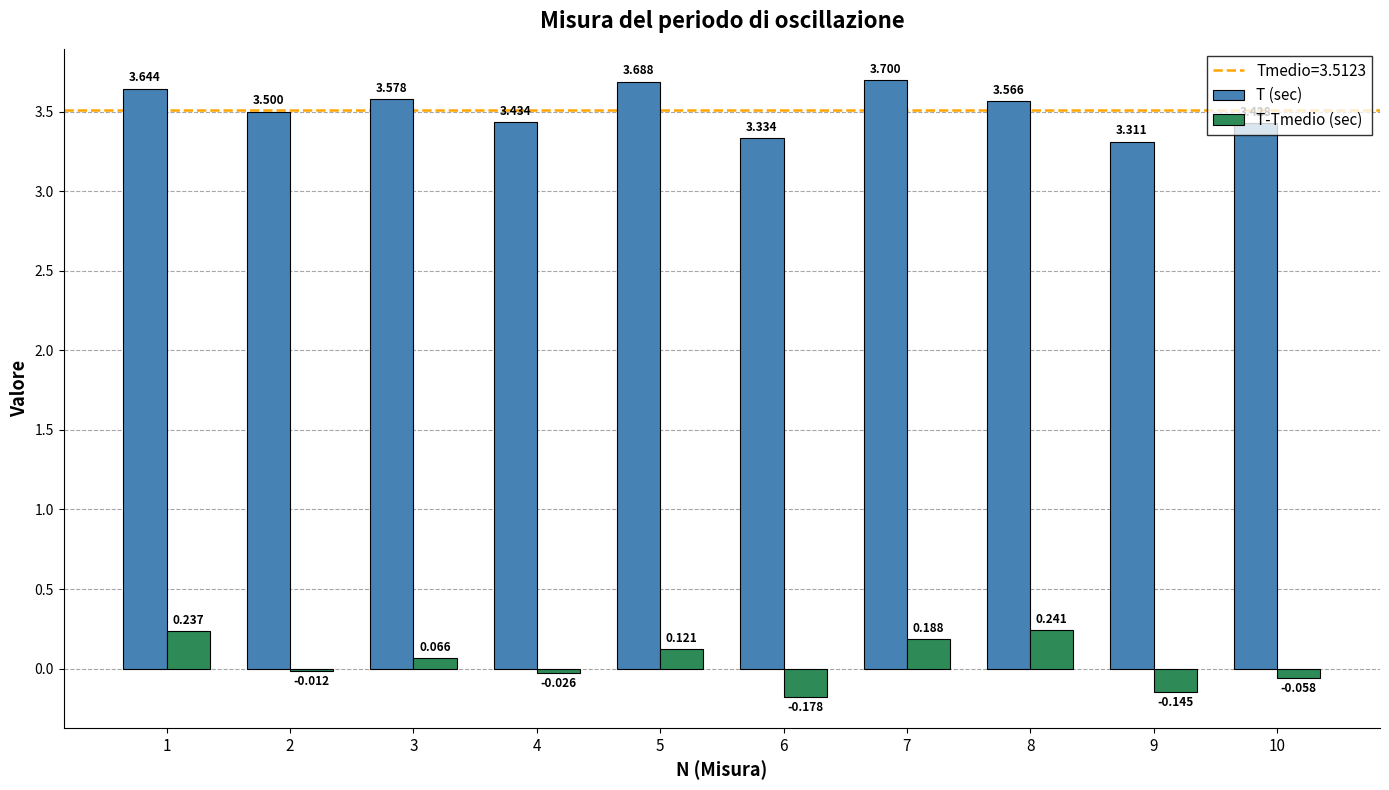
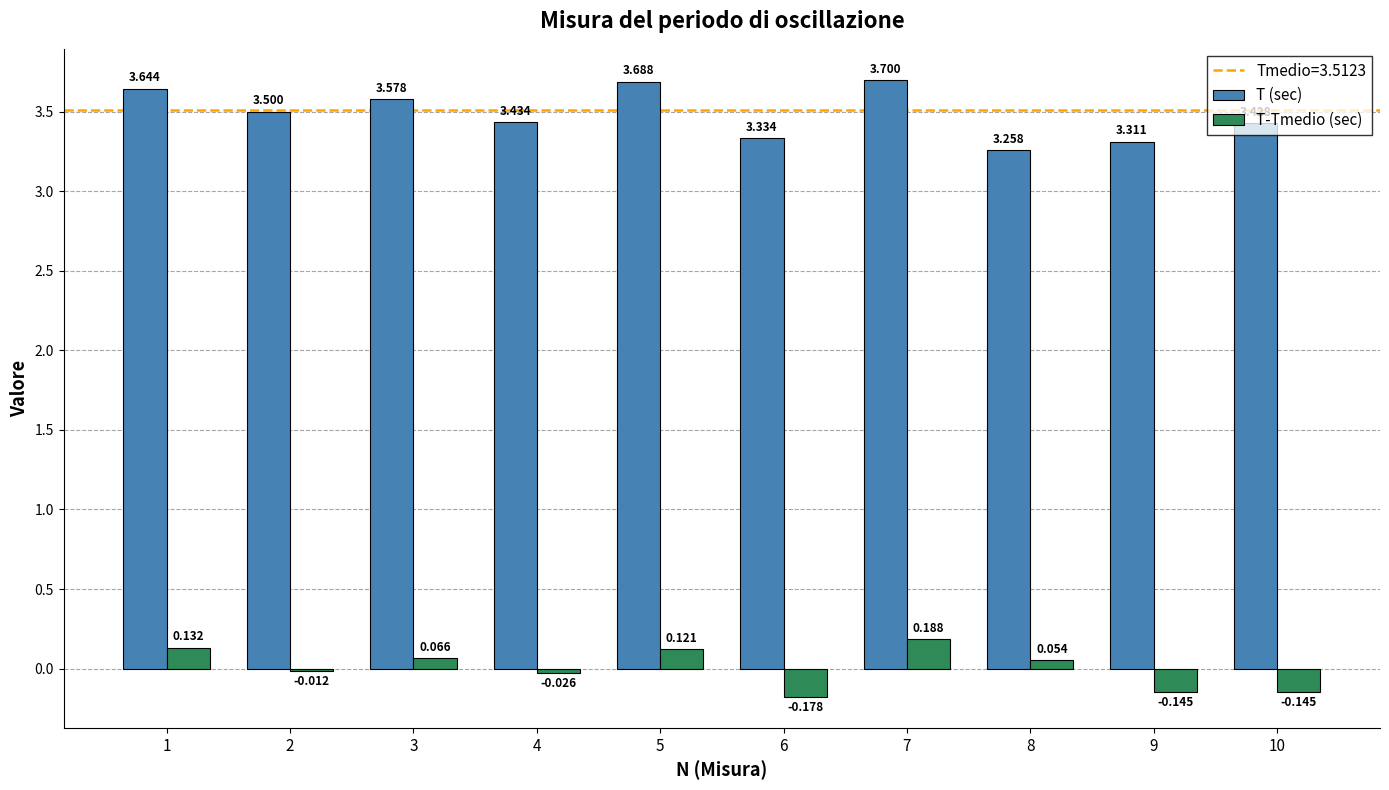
T-Tmedio (sec), 1: 0.237 -> 0.132
T (sec), 8: 3.566 -> 3.258
T-Tmedio (sec), 8: 0.241 -> 0.054
T-Tmedio (sec), 10: -0.058 -> -0.145
